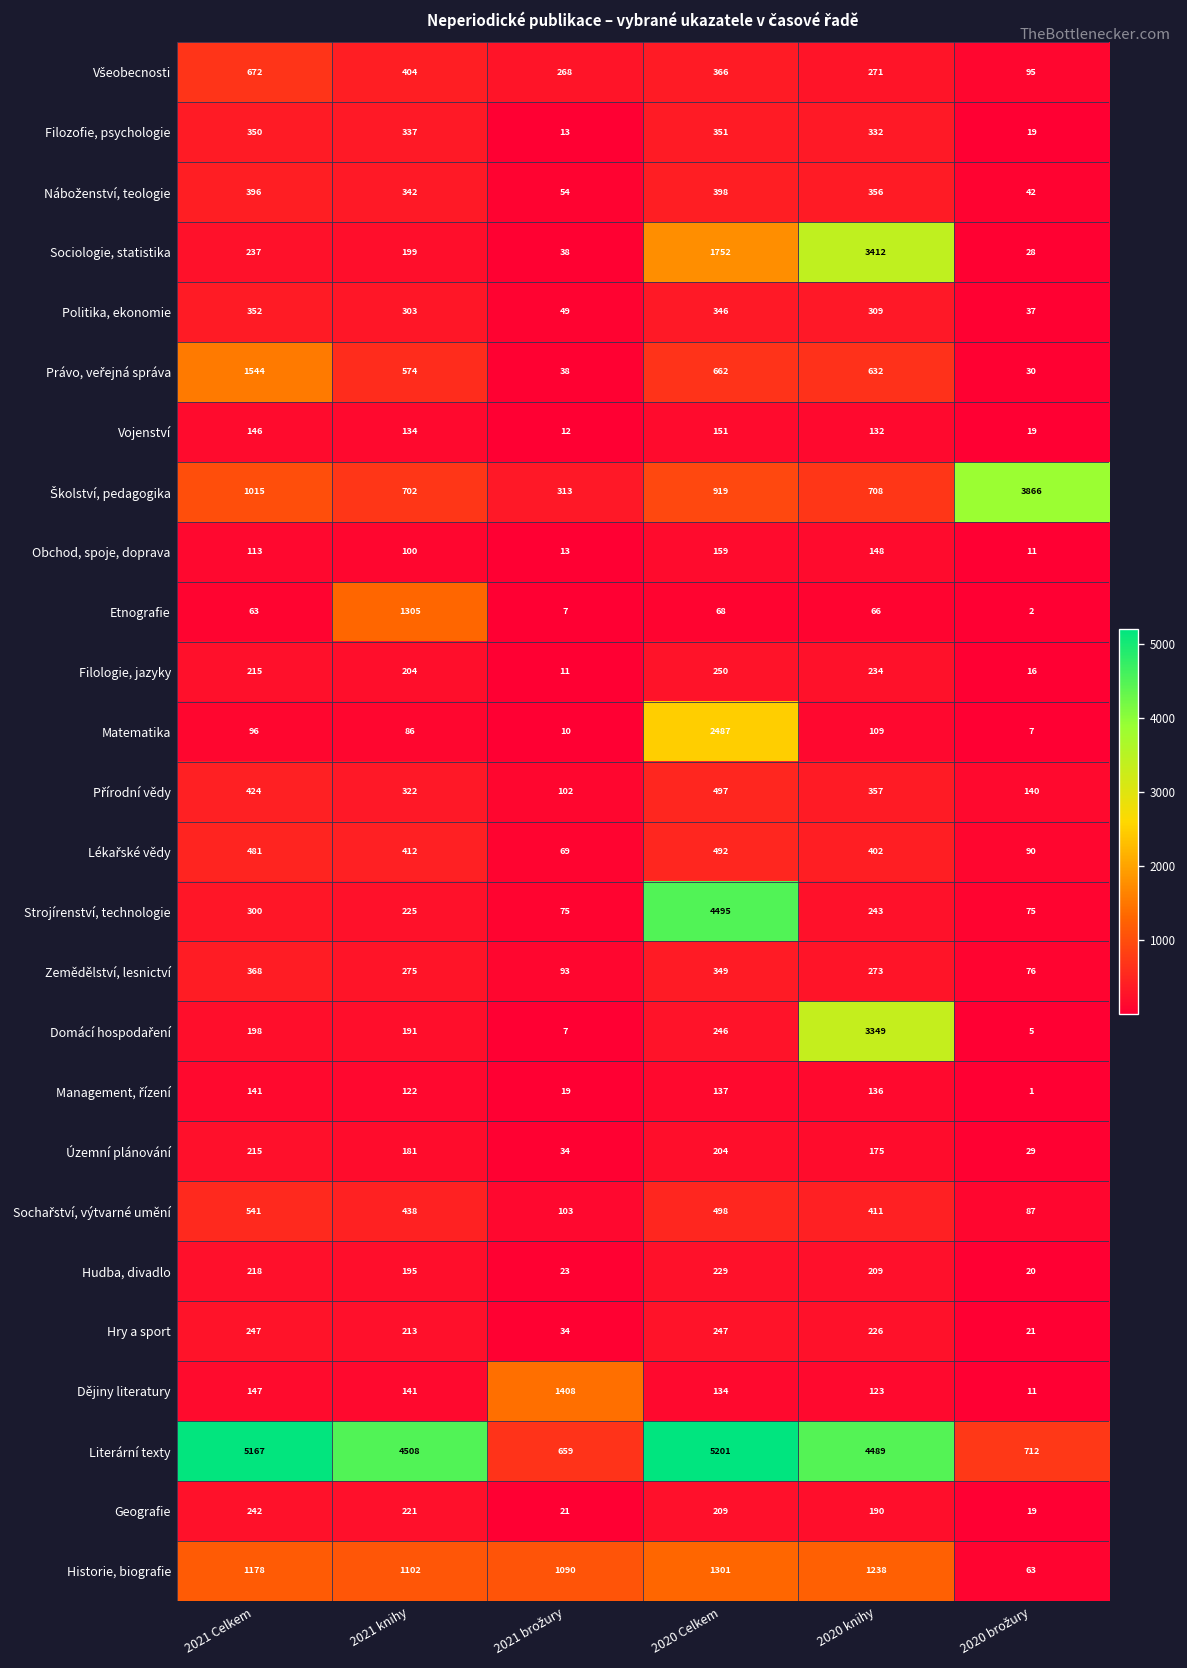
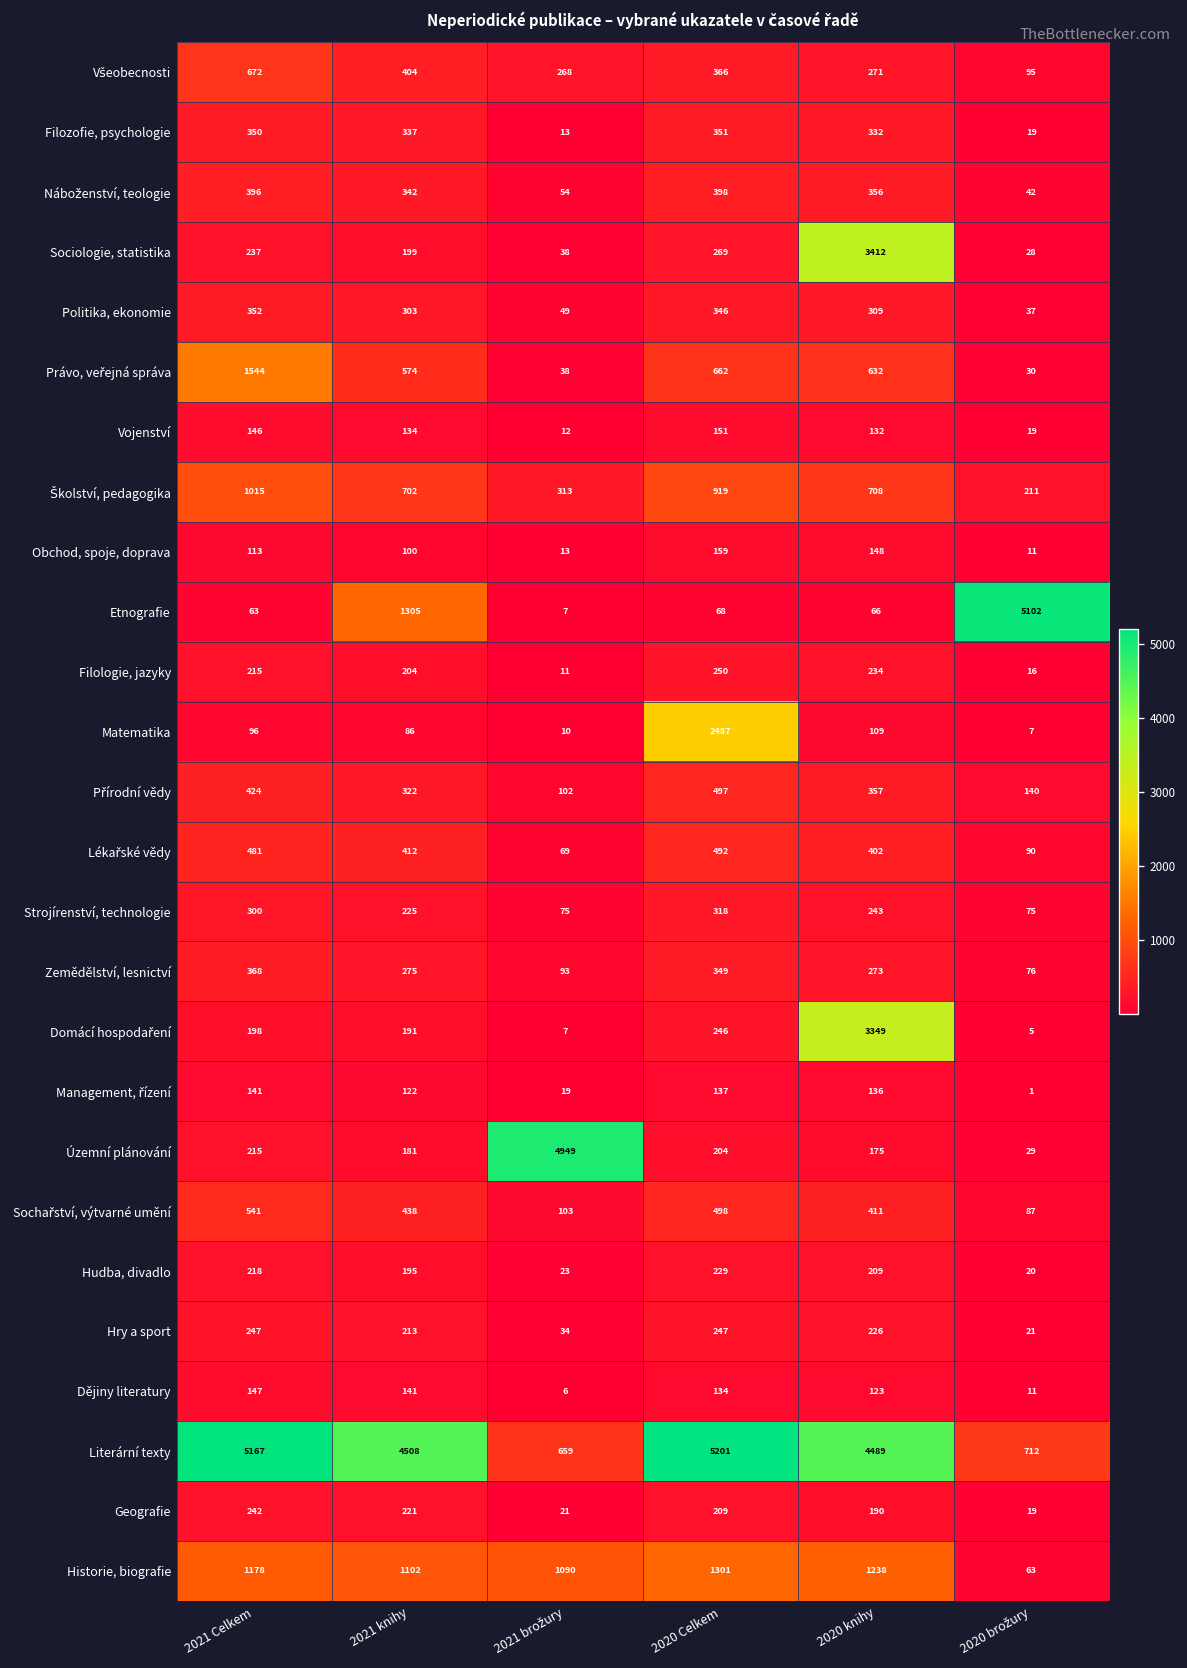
Sociologie, statistika, 2020 Celkem: 1752 -> 269
Školství, pedagogika, 2020 brožury: 3866 -> 211
Etnografie, 2020 brožury: 2 -> 5102
Strojírenství, technologie, 2020 Celkem: 4495 -> 318
Územní plánování, 2021 brožury: 34 -> 4949
Dějiny literatury, 2021 brožury: 1408 -> 6
